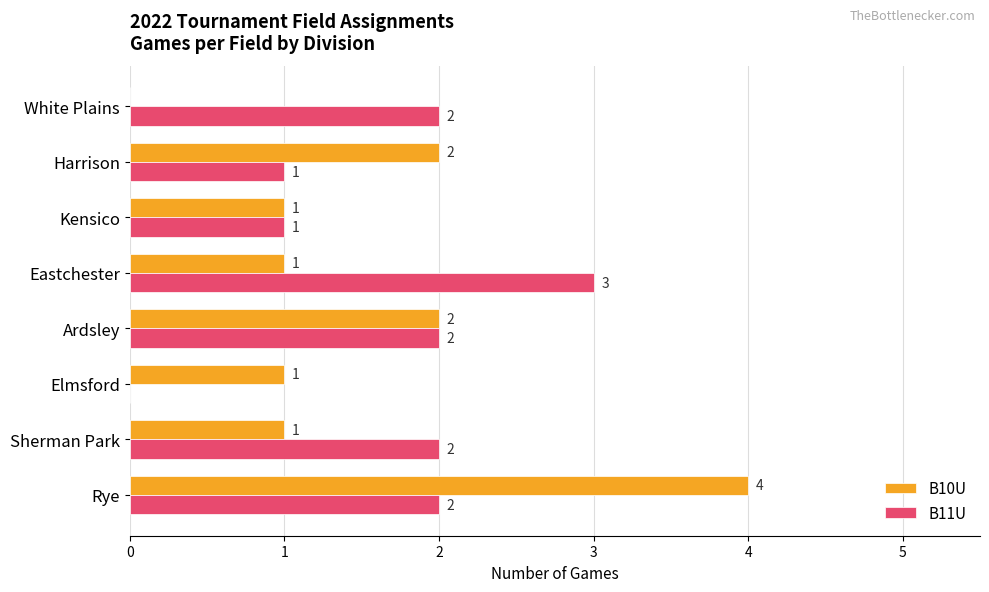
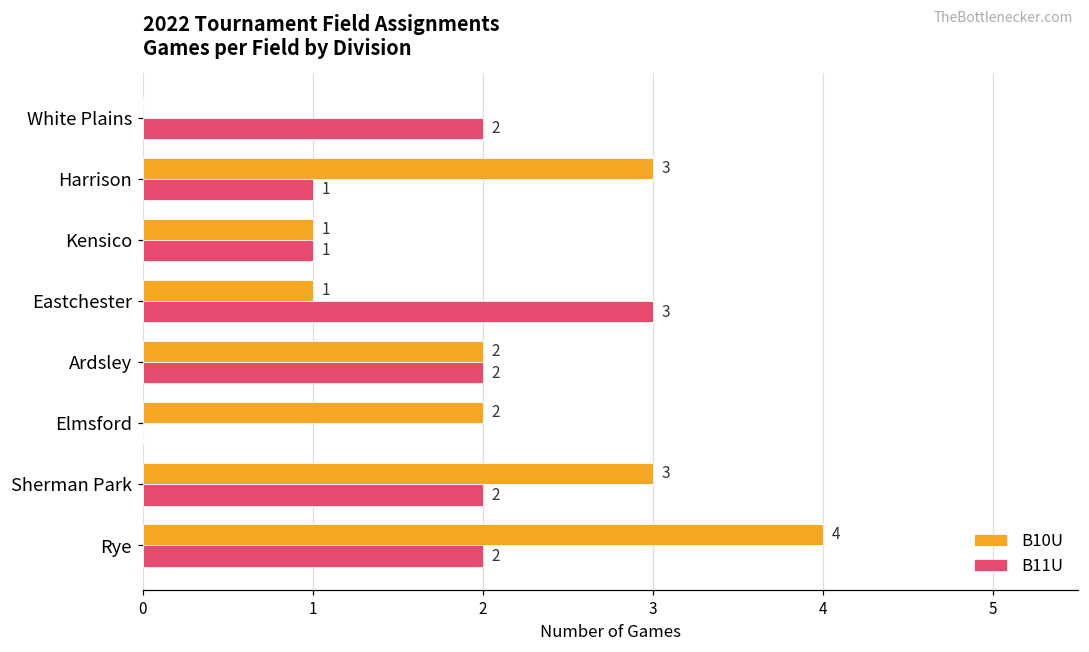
B10U, Harrison: 2 -> 3
B10U, Elmsford: 1 -> 2
B10U, Sherman Park: 1 -> 3
